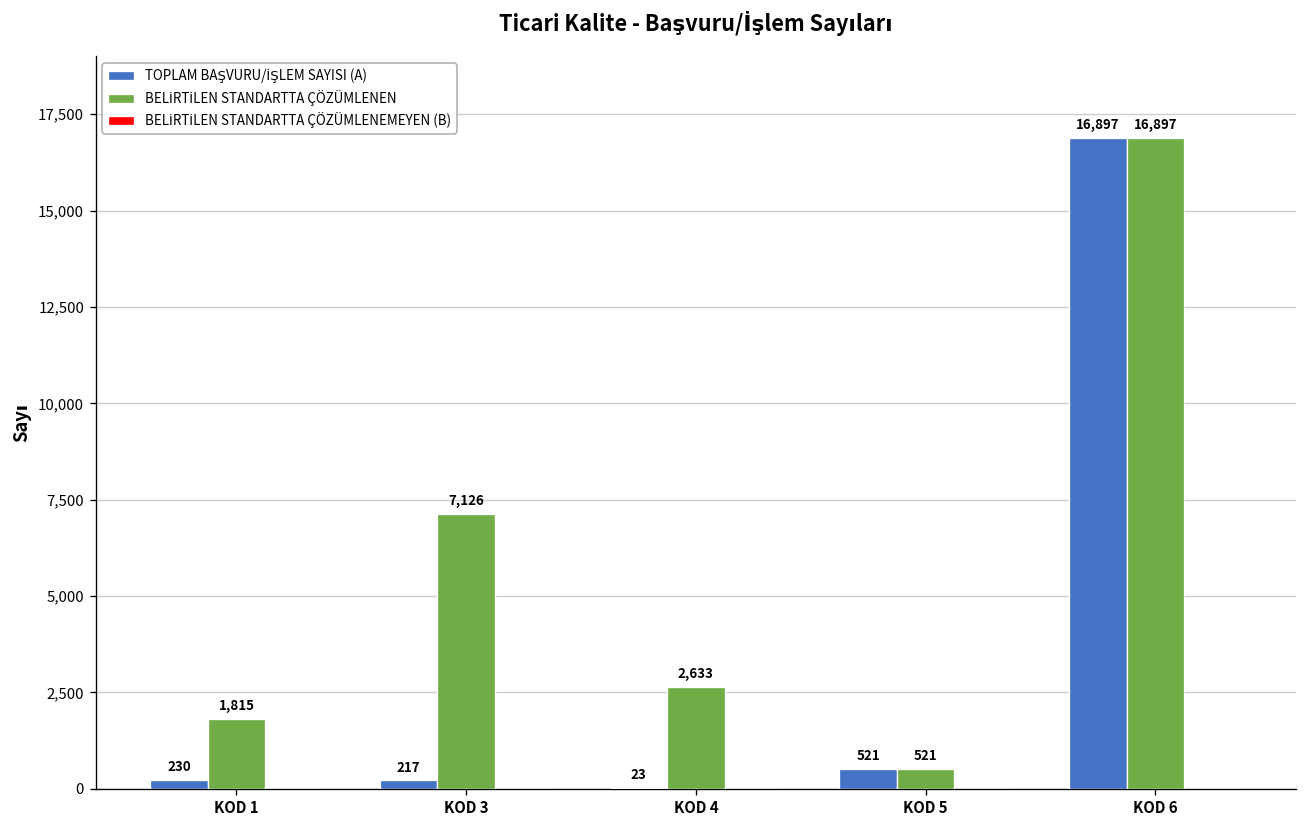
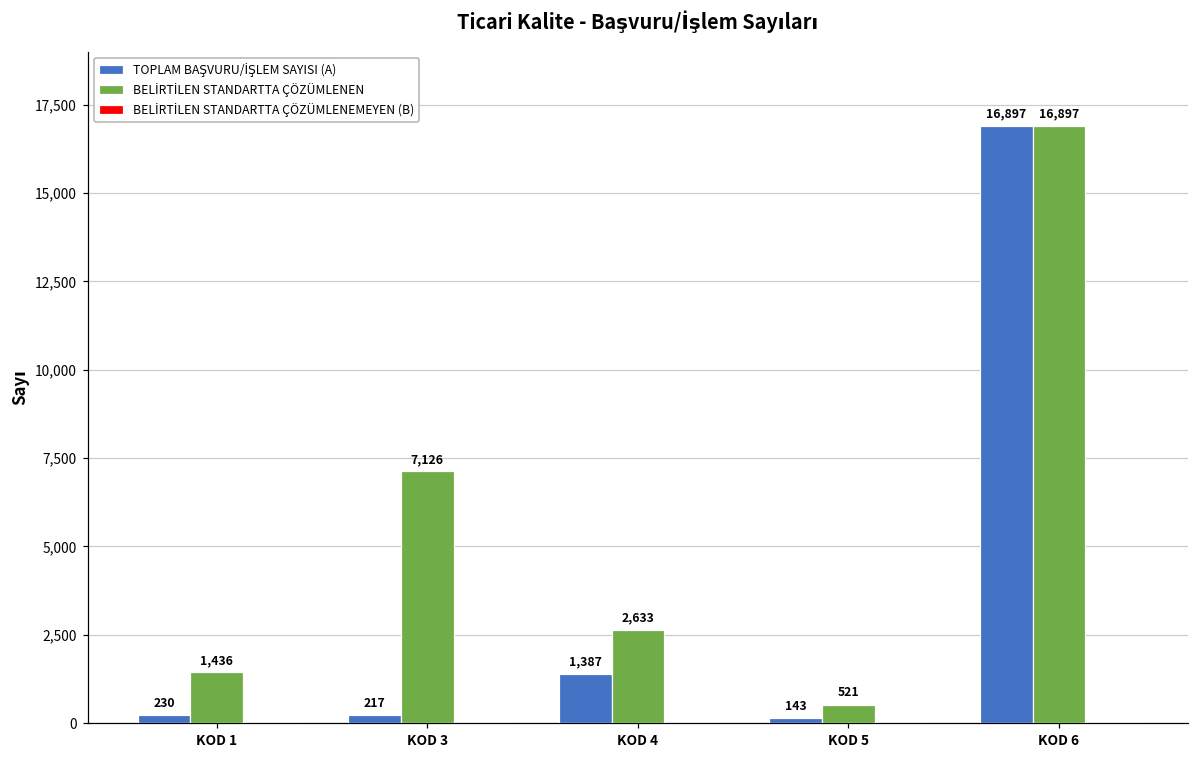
BELİRTİLEN STANDARTTA ÇÖZÜMLENEN, KOD 1: 1,815 -> 1,436
TOPLAM BAŞVURU/İŞLEM SAYISI (A), KOD 4: 23 -> 1,387
TOPLAM BAŞVURU/İŞLEM SAYISI (A), KOD 5: 521 -> 143
